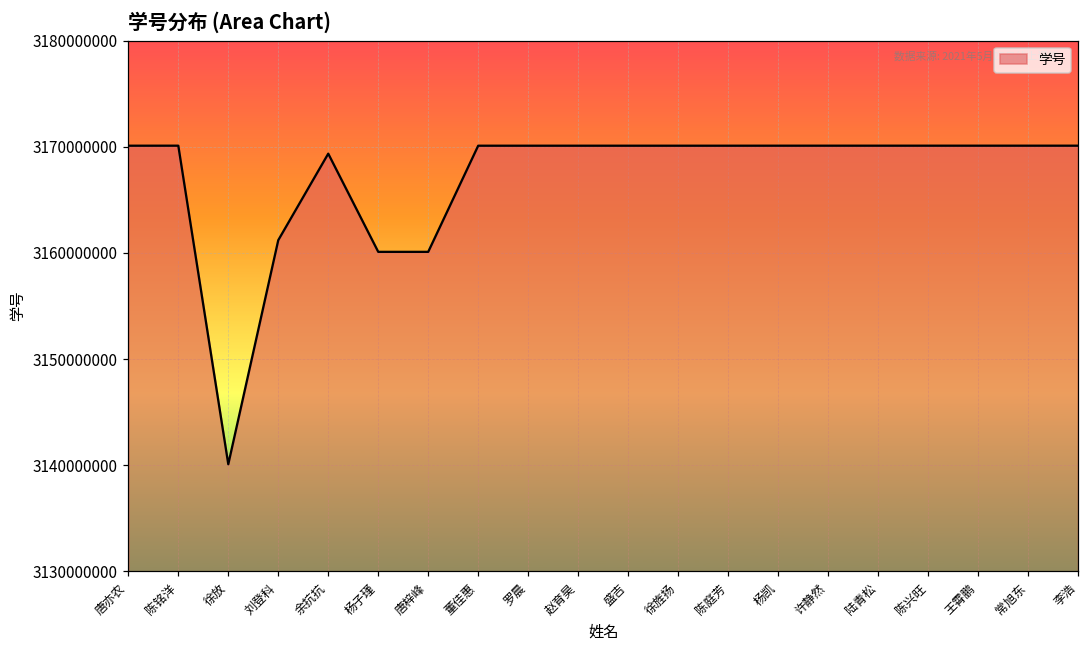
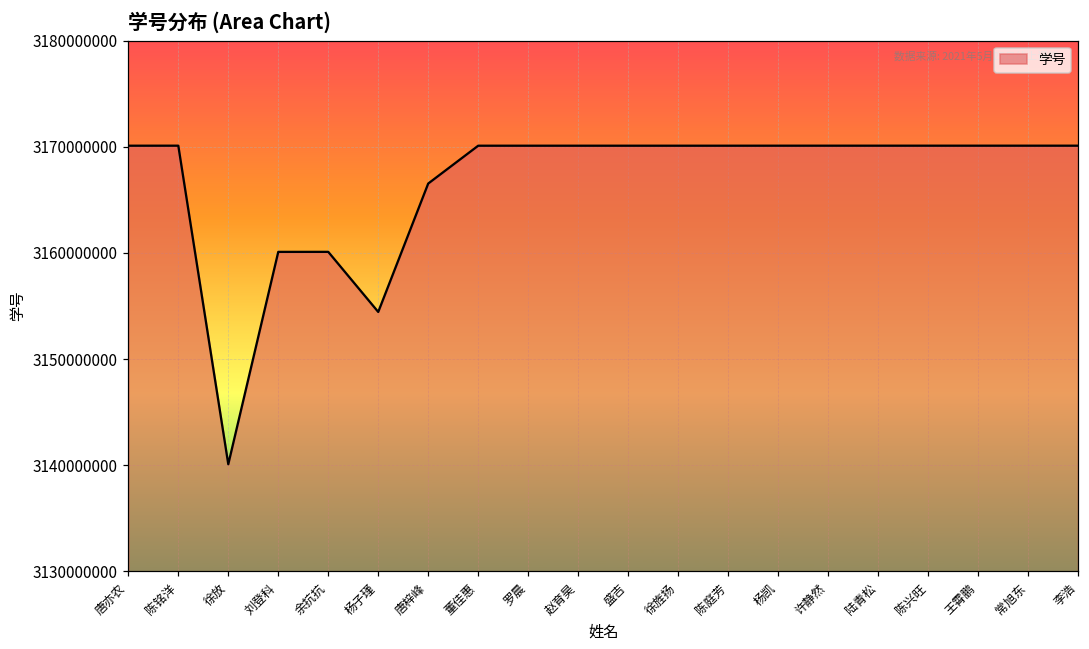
刘登科: 3161000000 -> 3160000000
余抗抗: 3169000000 -> 3160000000
杨子瑾: 3160000000 -> 3154000000
唐梓峰: 3160000000 -> 3167000000
